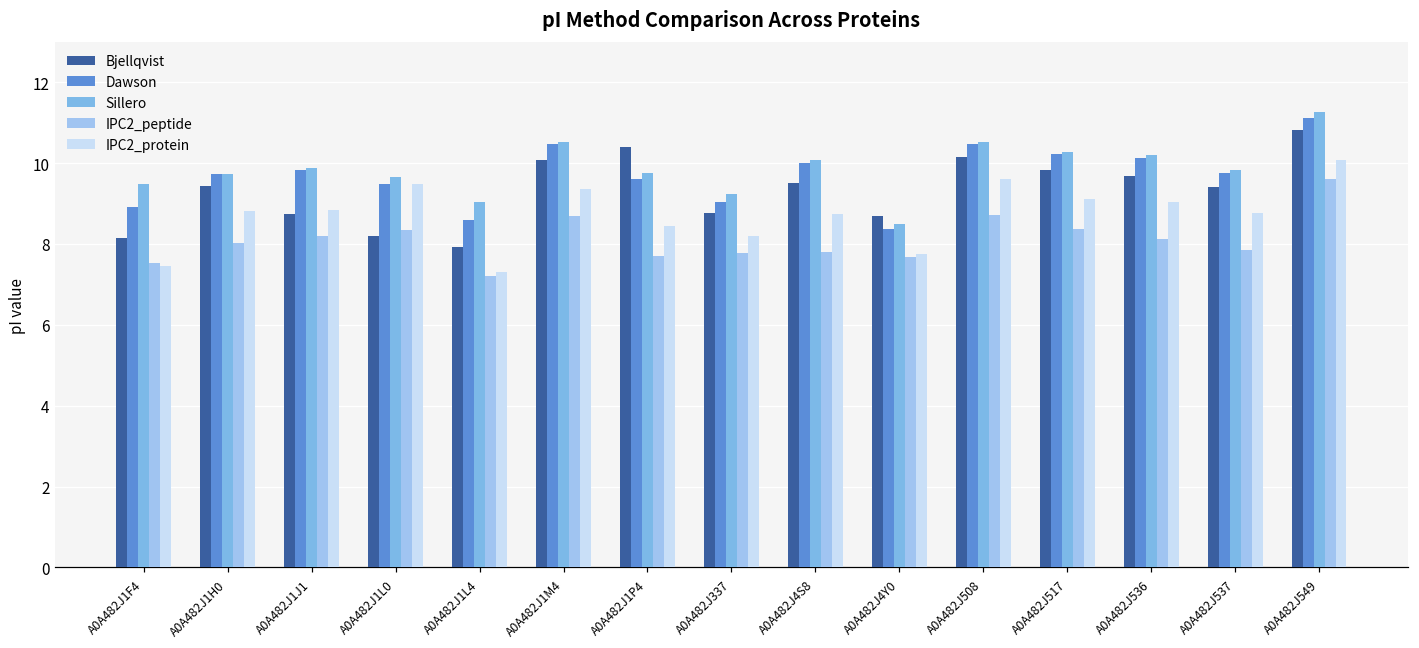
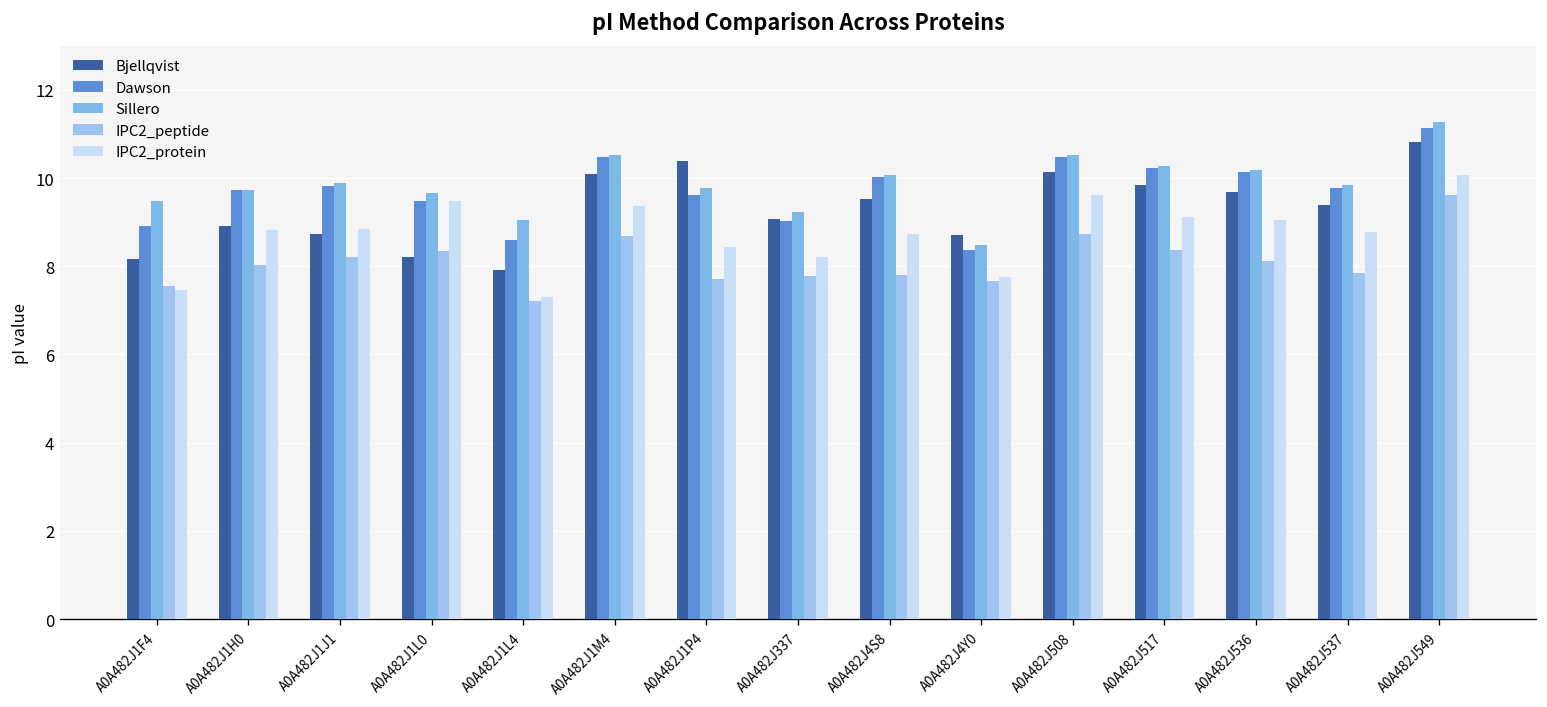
Bjellqvist, A0A482J1H0: 9.4 -> 8.9
Bjellqvist, A0A482J337: 8.8 -> 9.1
